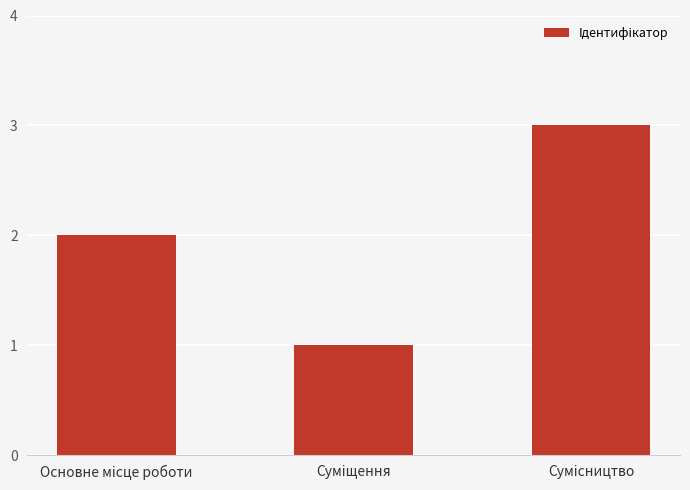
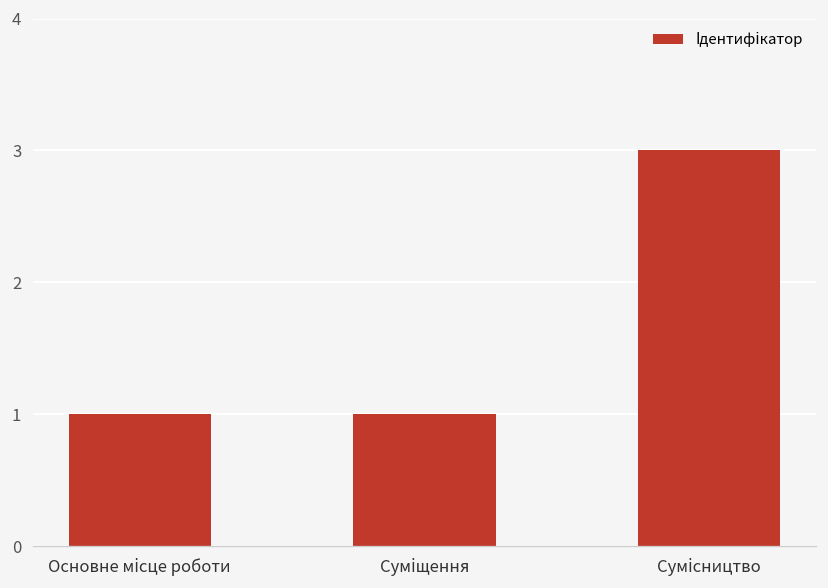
Основне місце роботи: 2 -> 1
